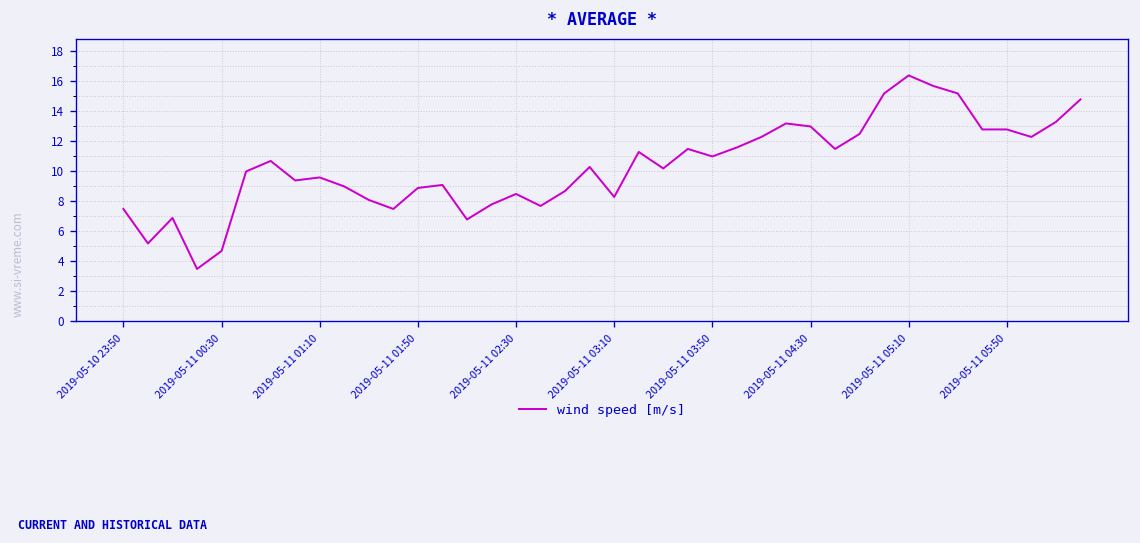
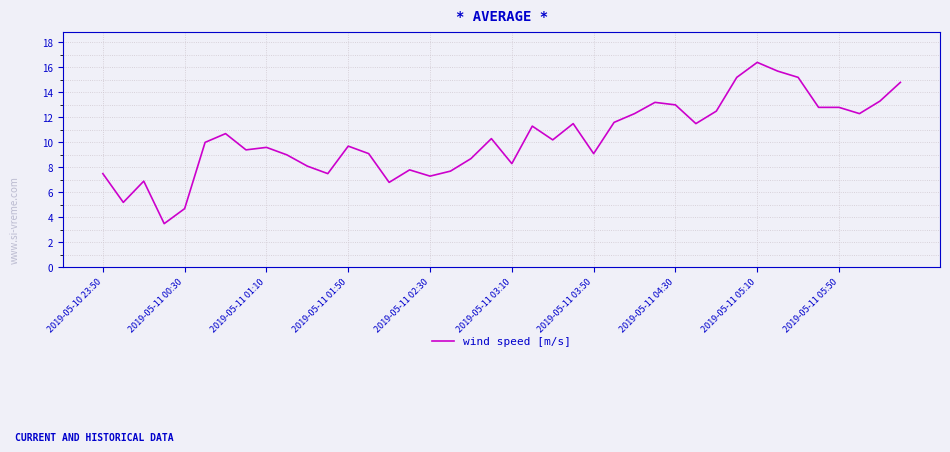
2019-05-11 01:50: 8.9 -> 9.7
2019-05-11 02:30: 8.5 -> 7.3
2019-05-11 03:50: 11.0 -> 9.1
